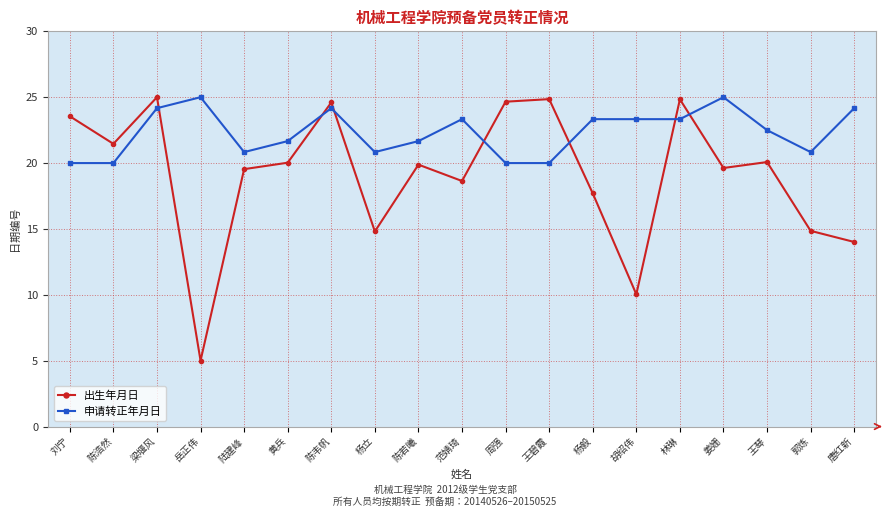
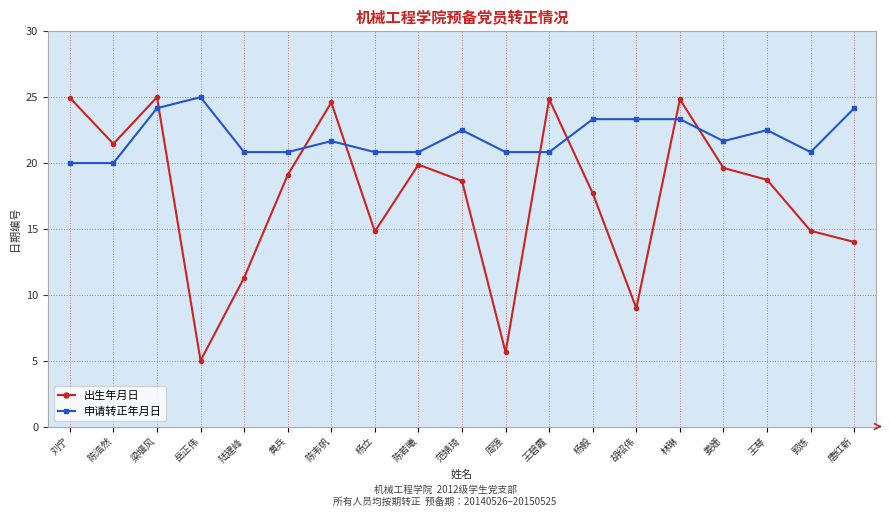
出生年月日, 刘宁: 23.6 -> 25.0
出生年月日, 陆建峰: 19.5 -> 11.3
出生年月日, 黄兵: 20.0 -> 19.1
申请转正年月日, 黄兵: 21.7 -> 20.8
申请转正年月日, 陈韦帆: 24.2 -> 21.7
申请转正年月日, 陈若曦: 21.7 -> 20.8
申请转正年月日, 范婧琦: 23.3 -> 22.5
出生年月日, 周强: 24.7 -> 5.6
申请转正年月日, 周强: 20.0 -> 20.8
申请转正年月日, 王碧霞: 20.0 -> 20.8
出生年月日, 胡绍伟: 10.0 -> 9.0
申请转正年月日, 姜姗: 25.0 -> 21.7
出生年月日, 王琴: 20.1 -> 18.7
